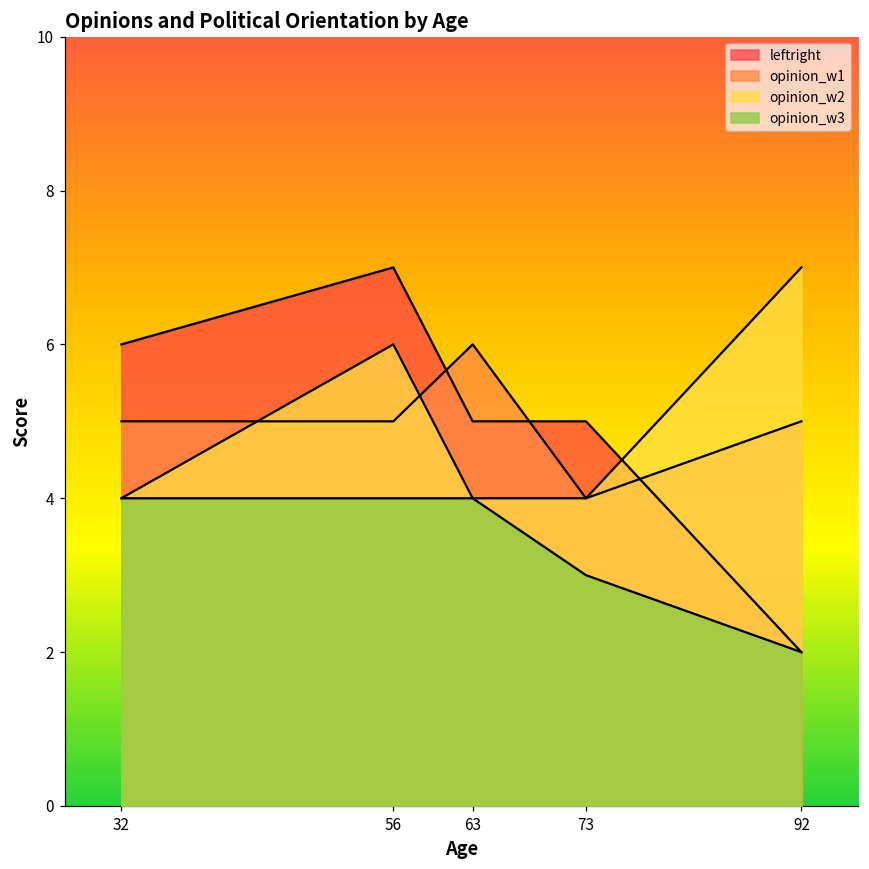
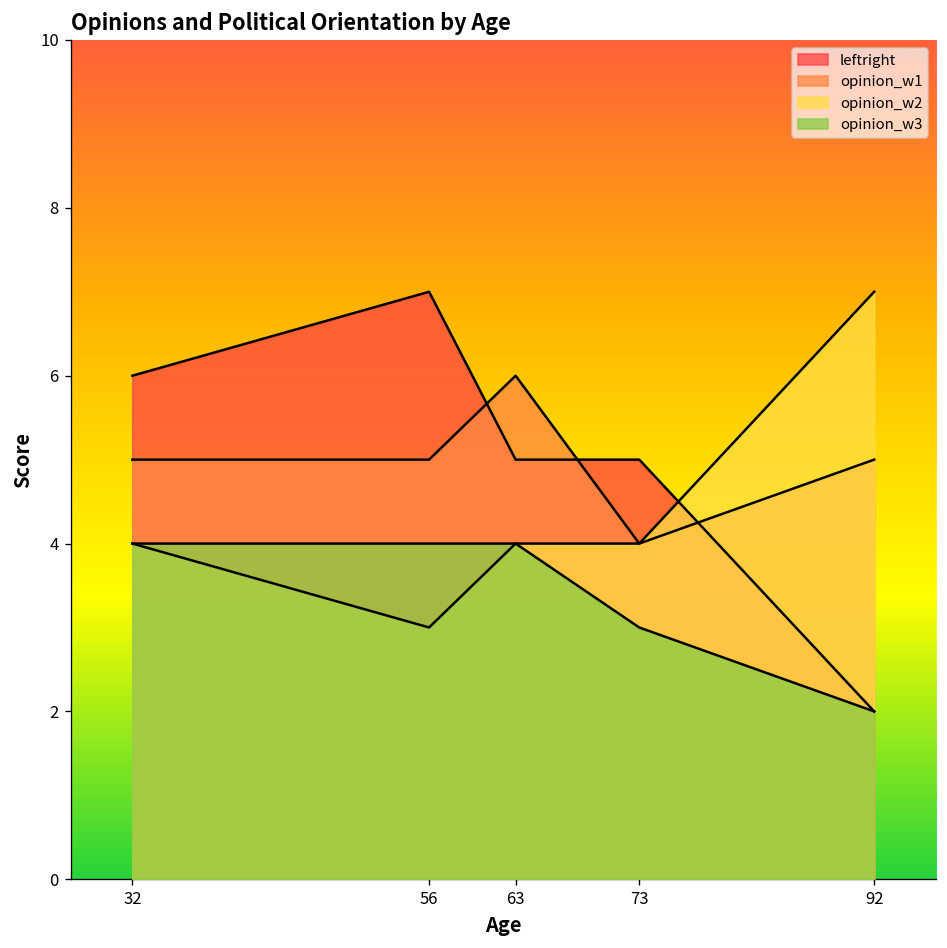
opinion_w2, 56: 6 -> 3
